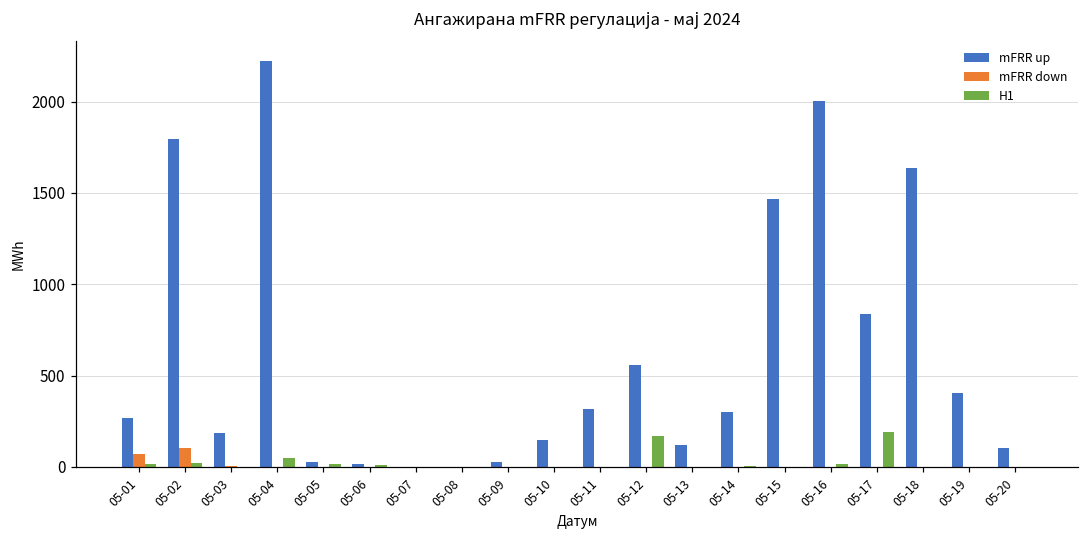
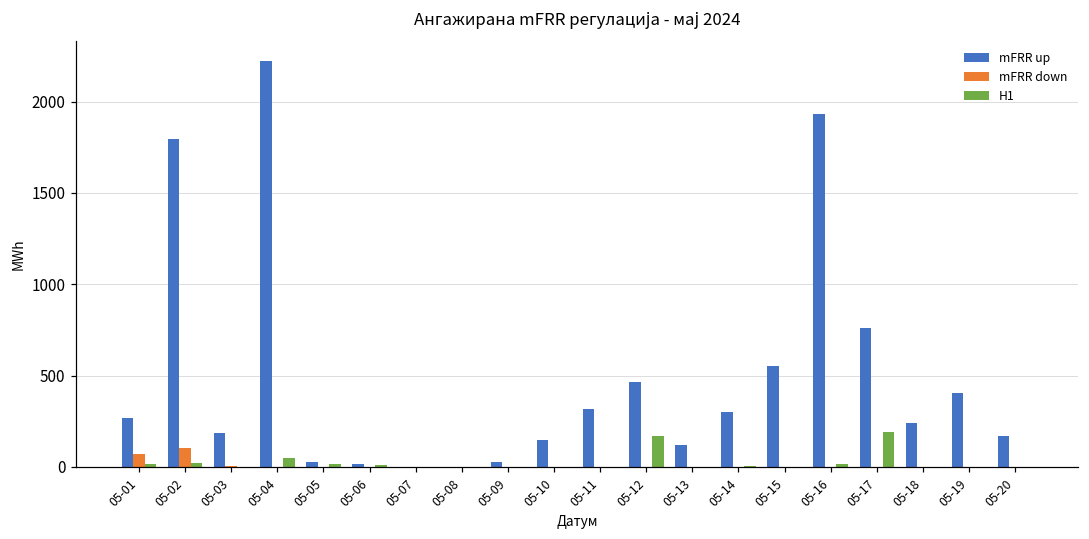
mFRR up, 05-12: 560 -> 460
mFRR up, 05-15: 1470 -> 550
mFRR up, 05-16: 2000 -> 1930
mFRR up, 05-17: 840 -> 760
mFRR up, 05-18: 1640 -> 240
mFRR up, 05-20: 100 -> 170
